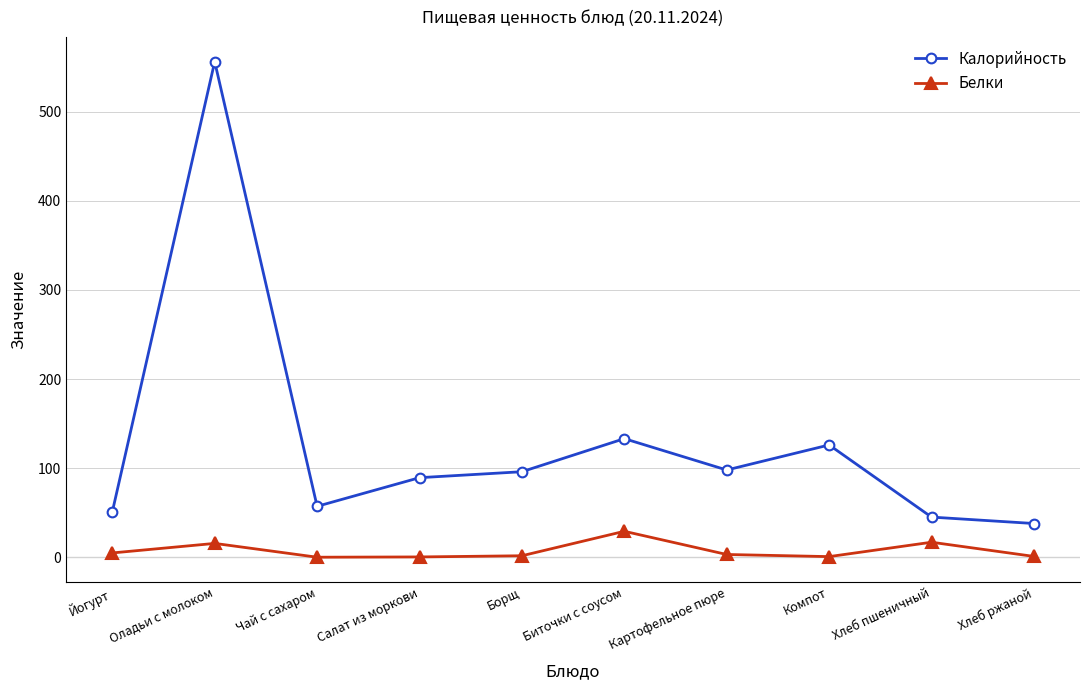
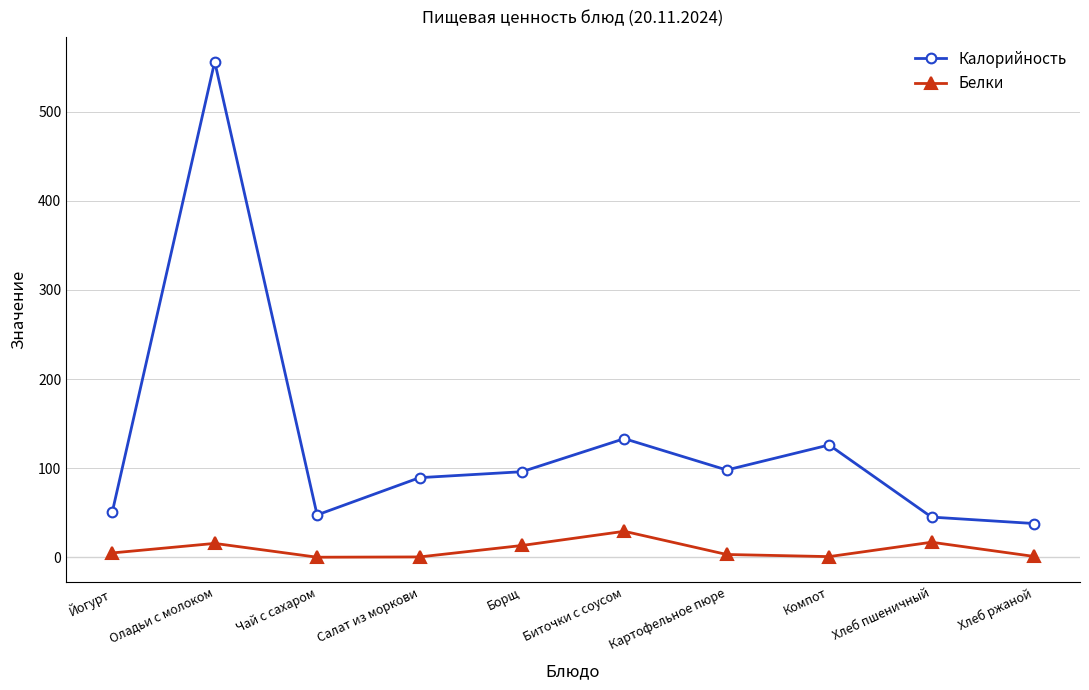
Калорийность, Чай с сахаром: 60 -> 50
Белки, Борщ: 0 -> 10
